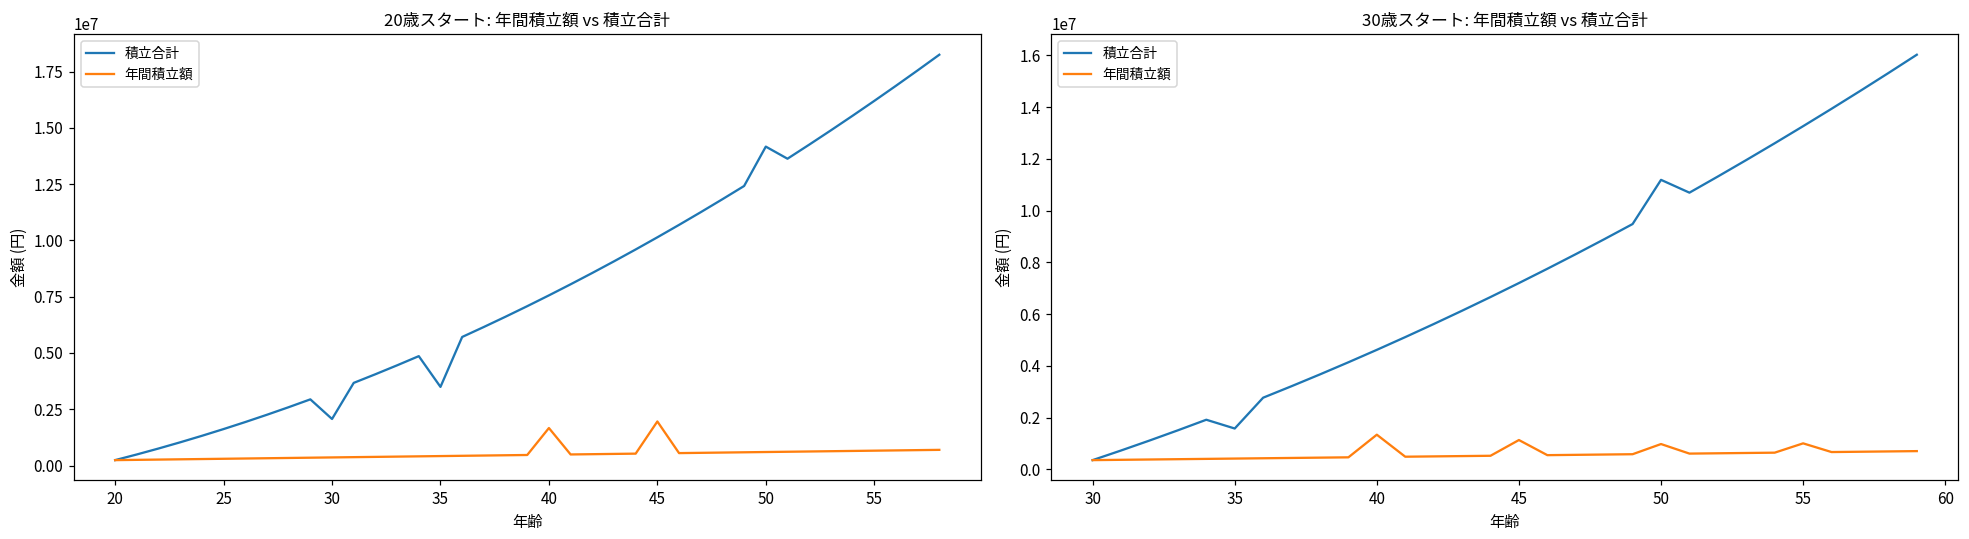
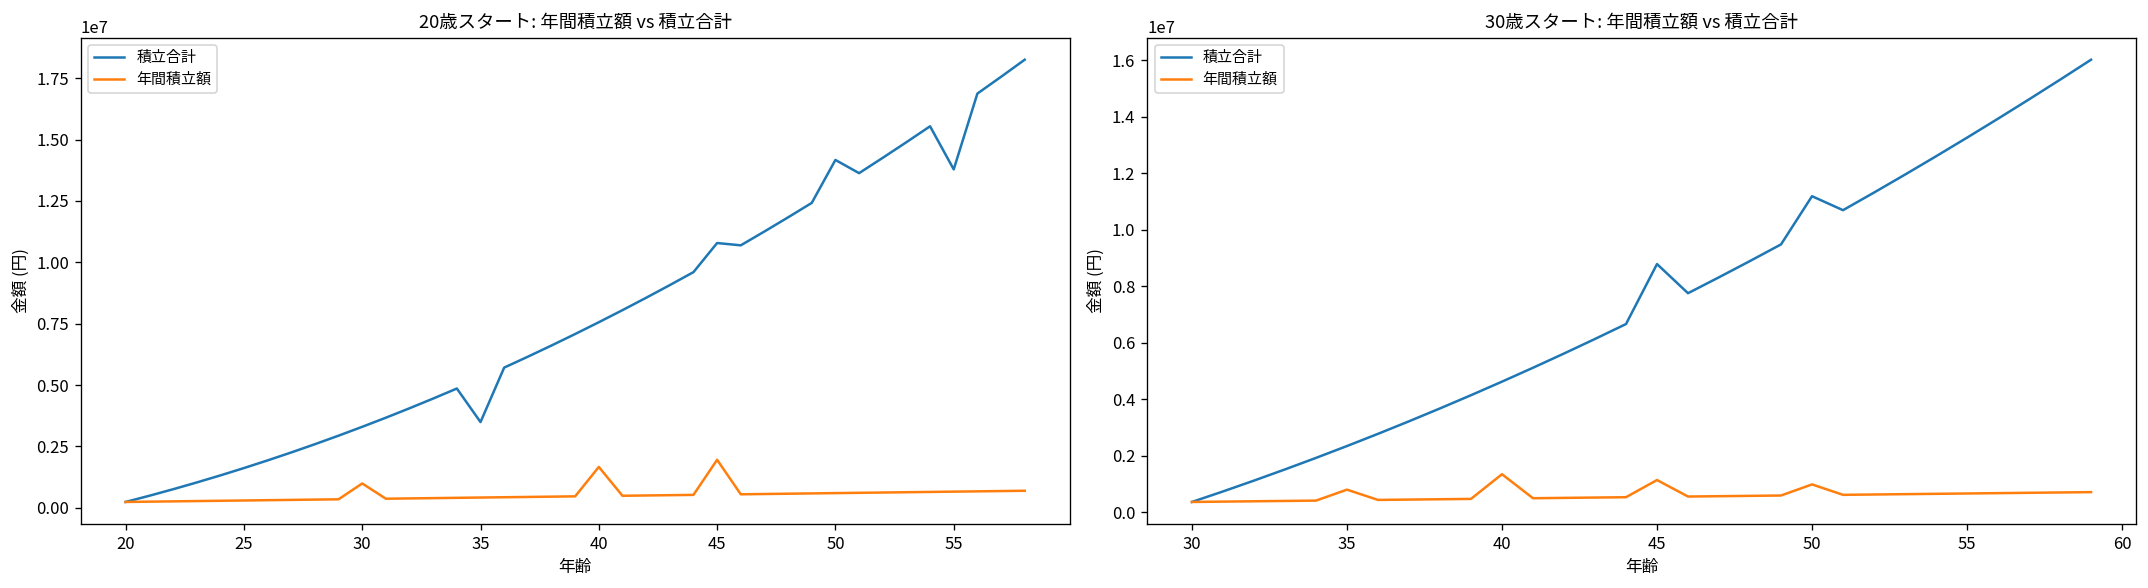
20歳スタート: 年間積立額 vs 積立合計, 積立合計, 30: 2100000 -> 3300000
20歳スタート: 年間積立額 vs 積立合計, 年間積立額, 30: 400000 -> 1000000
20歳スタート: 年間積立額 vs 積立合計, 積立合計, 45: 10100000 -> 10800000
20歳スタート: 年間積立額 vs 積立合計, 積立合計, 55: 16200000 -> 13800000
30歳スタート: 年間積立額 vs 積立合計, 積立合計, 35: 1600000 -> 2300000
30歳スタート: 年間積立額 vs 積立合計, 年間積立額, 35: 400000 -> 800000
30歳スタート: 年間積立額 vs 積立合計, 積立合計, 45: 7200000 -> 8800000
30歳スタート: 年間積立額 vs 積立合計, 年間積立額, 55: 1000000 -> 700000
